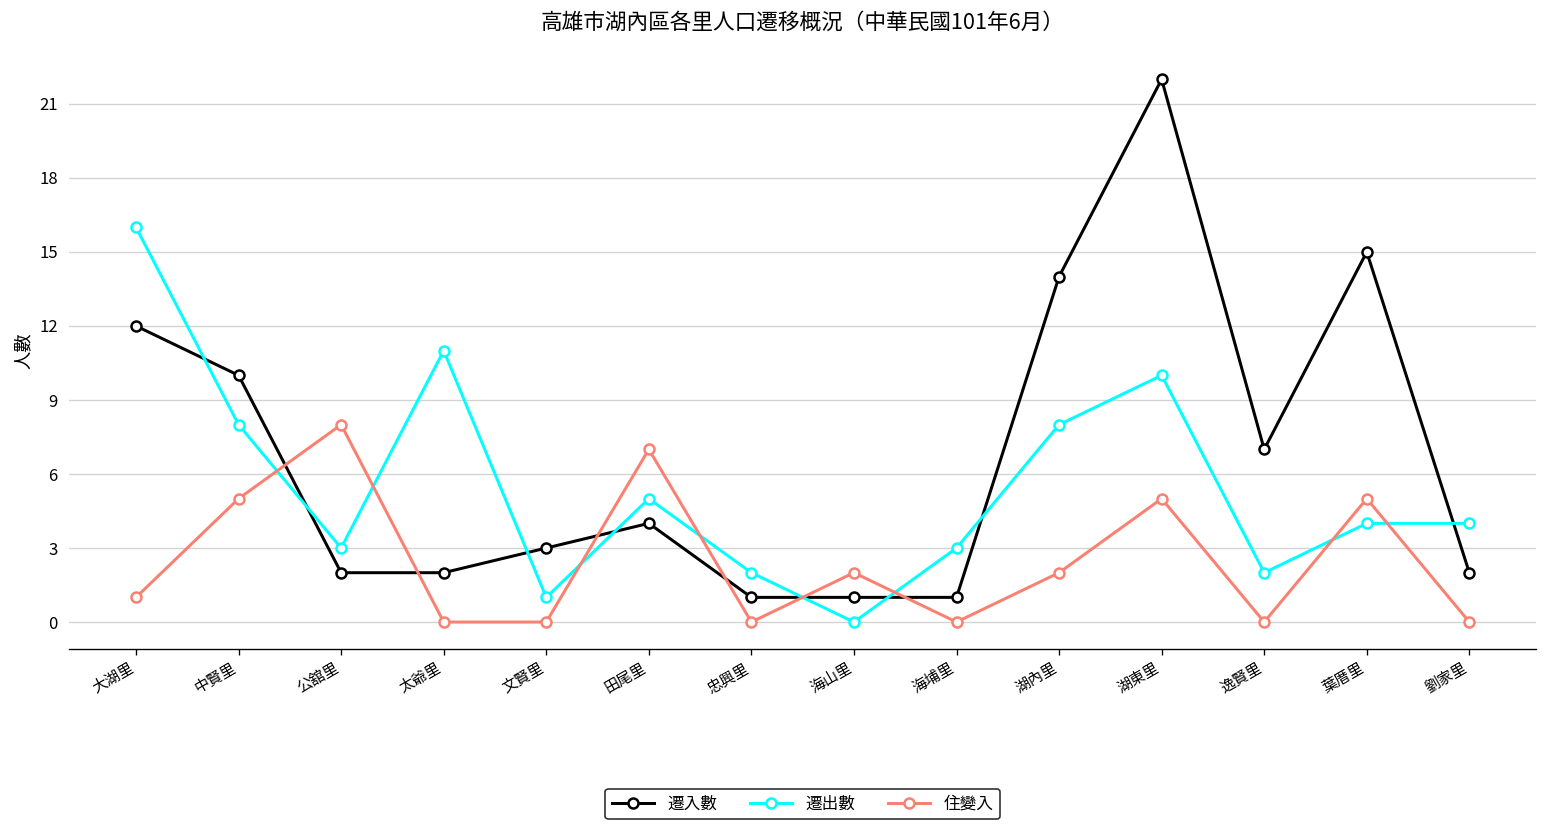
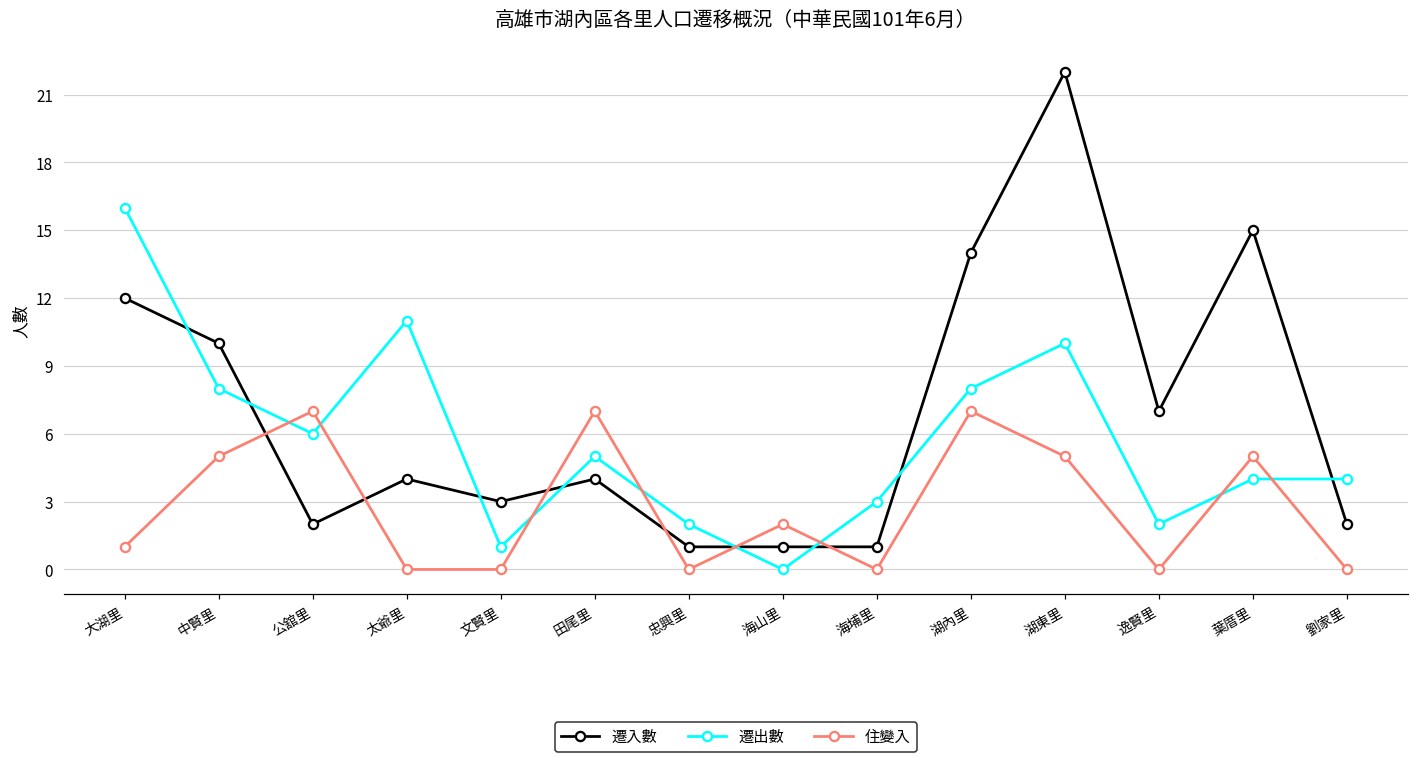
遷出數, 公舘里: 3 -> 6
住變入, 公舘里: 8 -> 7
遷入數, 太爺里: 2 -> 4
住變入, 湖內里: 2 -> 7
